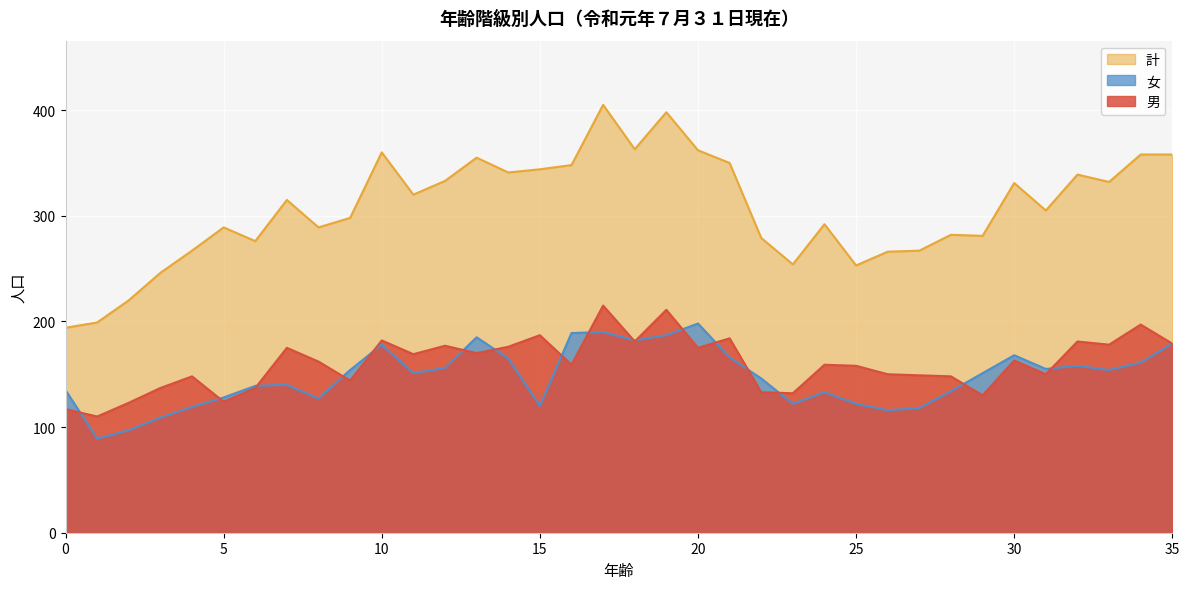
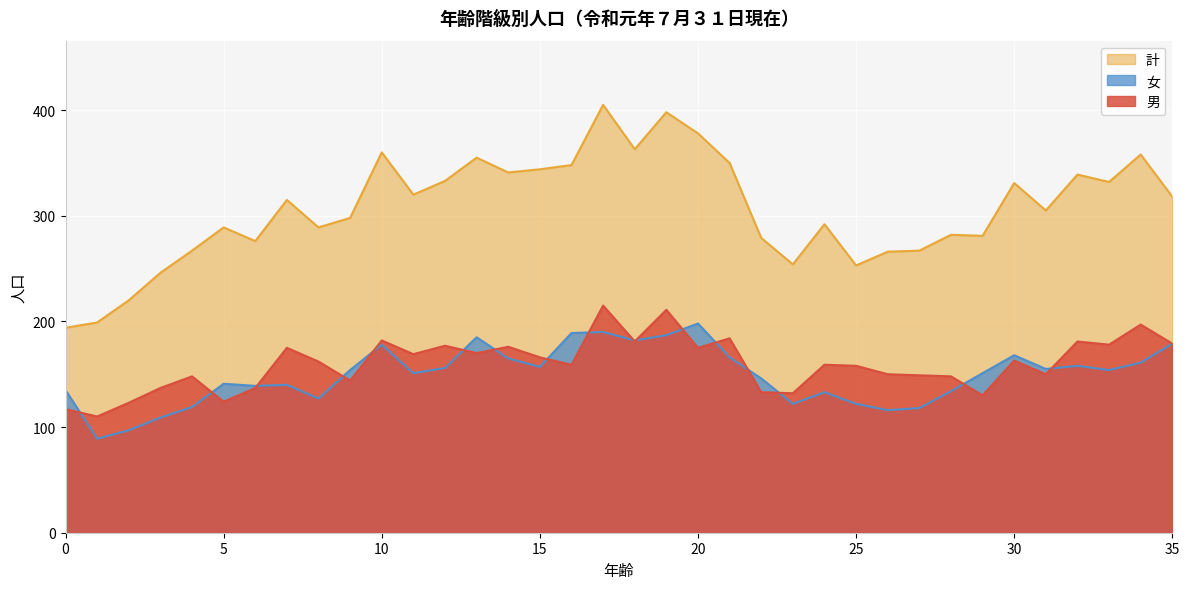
女, 5: 128 -> 141
女, 15: 120 -> 157
男, 15: 187 -> 166
計, 20: 362 -> 378
計, 35: 358 -> 318
